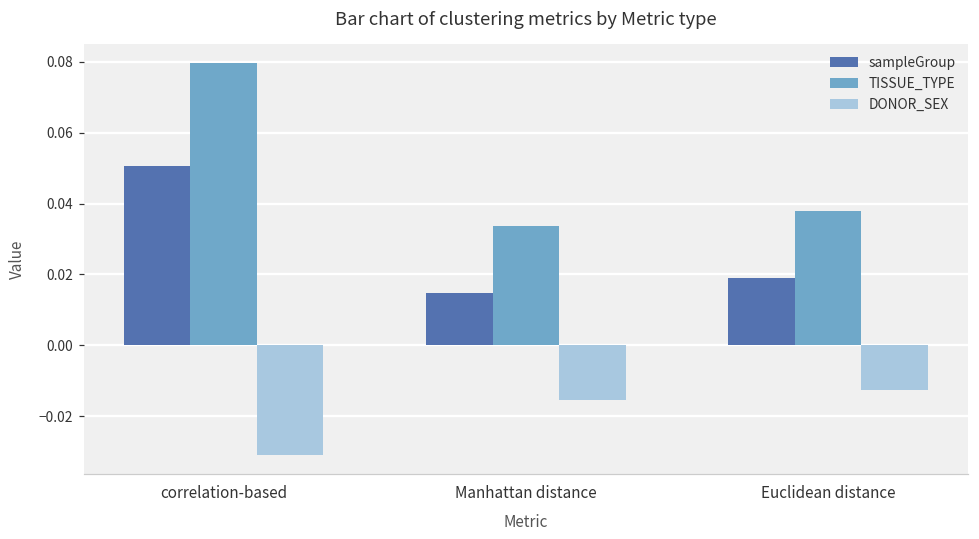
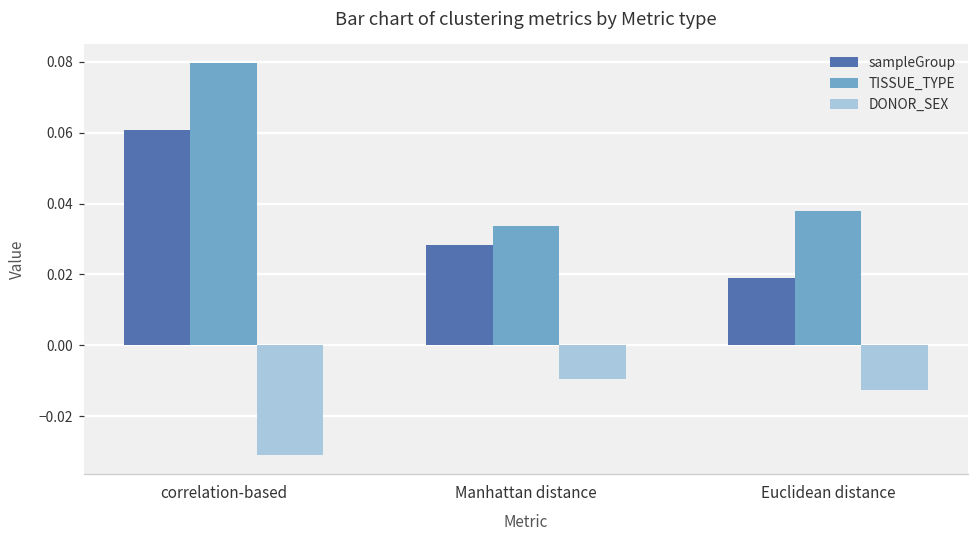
sampleGroup, correlation-based: 0.051 -> 0.061
sampleGroup, Manhattan distance: 0.015 -> 0.028
DONOR_SEX, Manhattan distance: -0.015 -> -0.009
